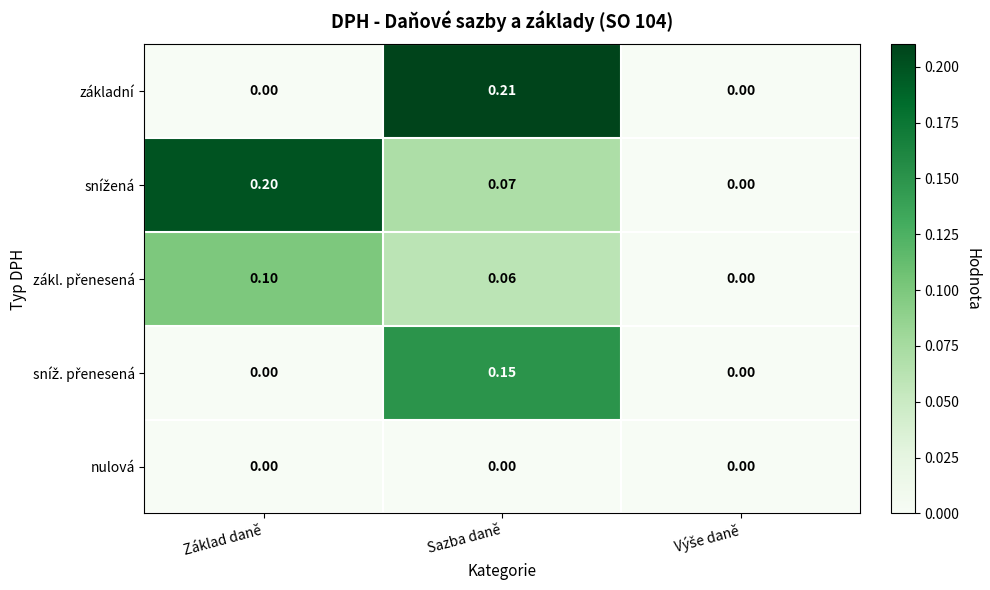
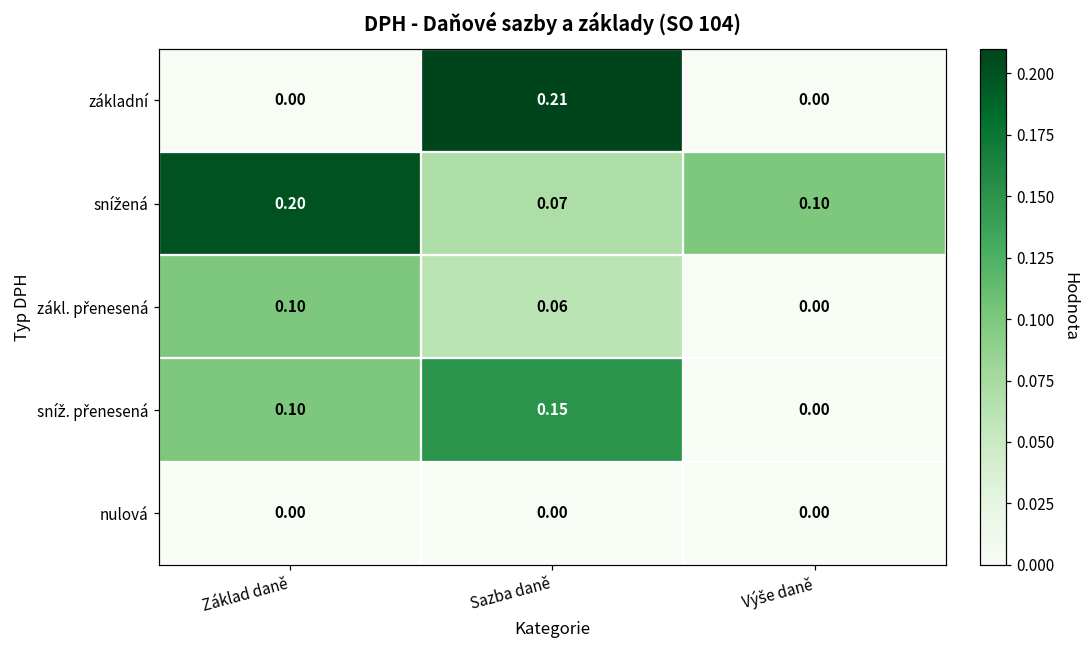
snížená, Výše daně: 0.00 -> 0.10
sníž. přenesená, Základ daně: 0.00 -> 0.10
